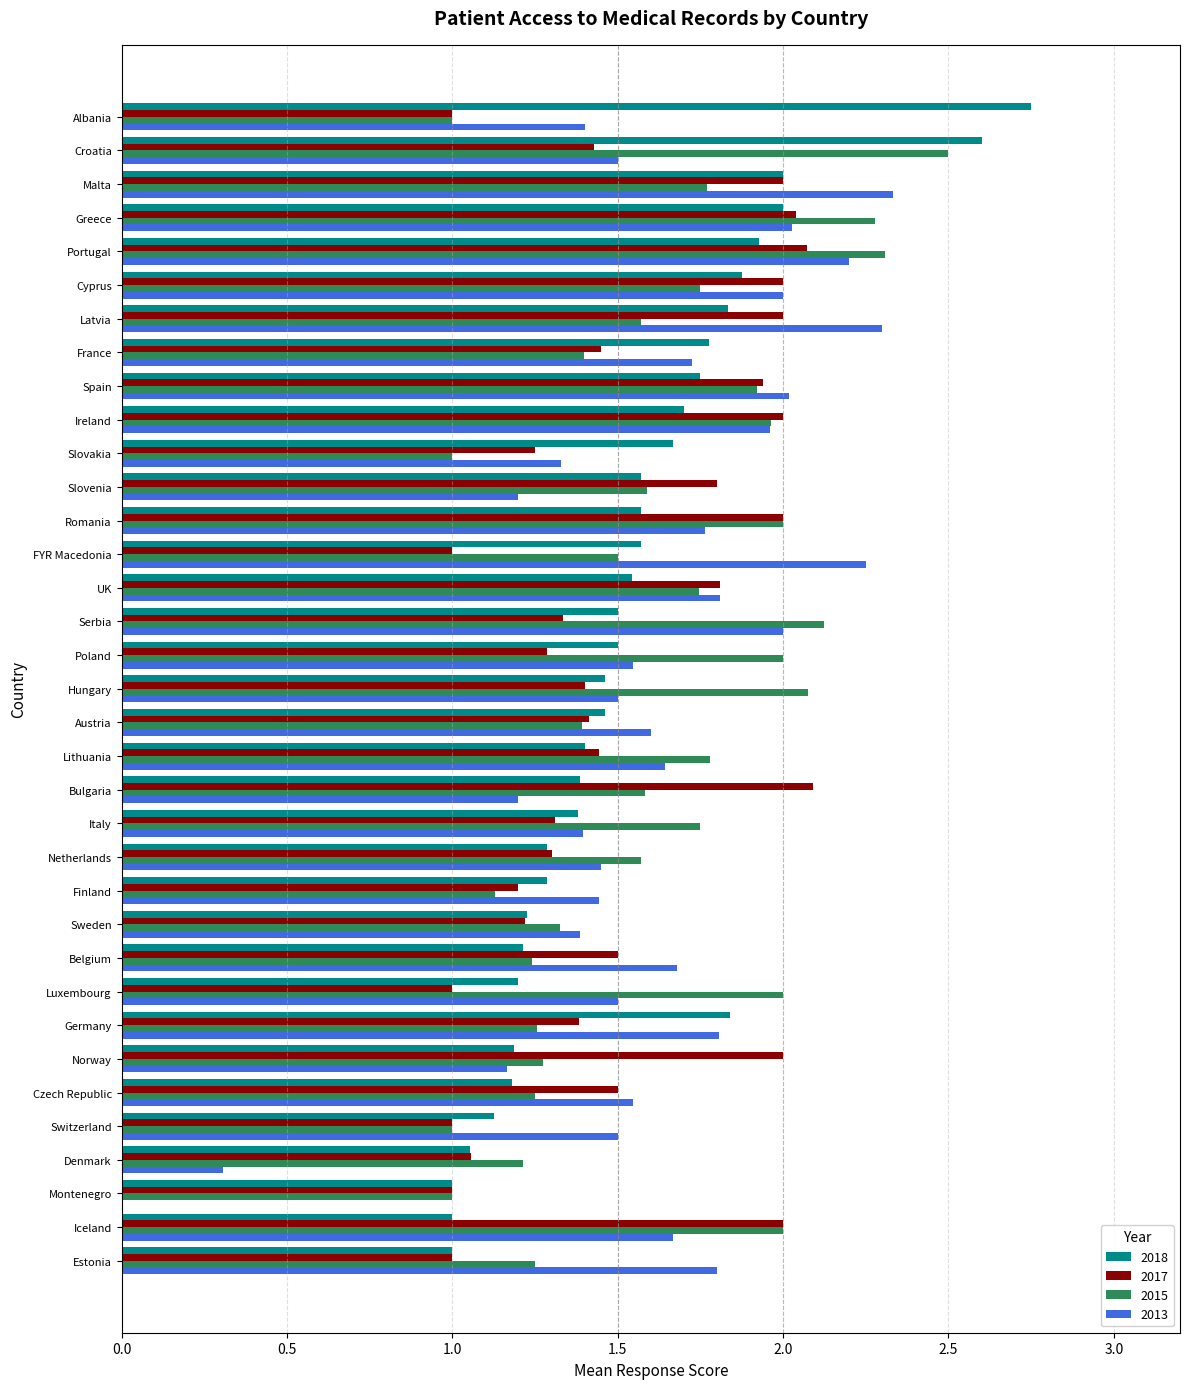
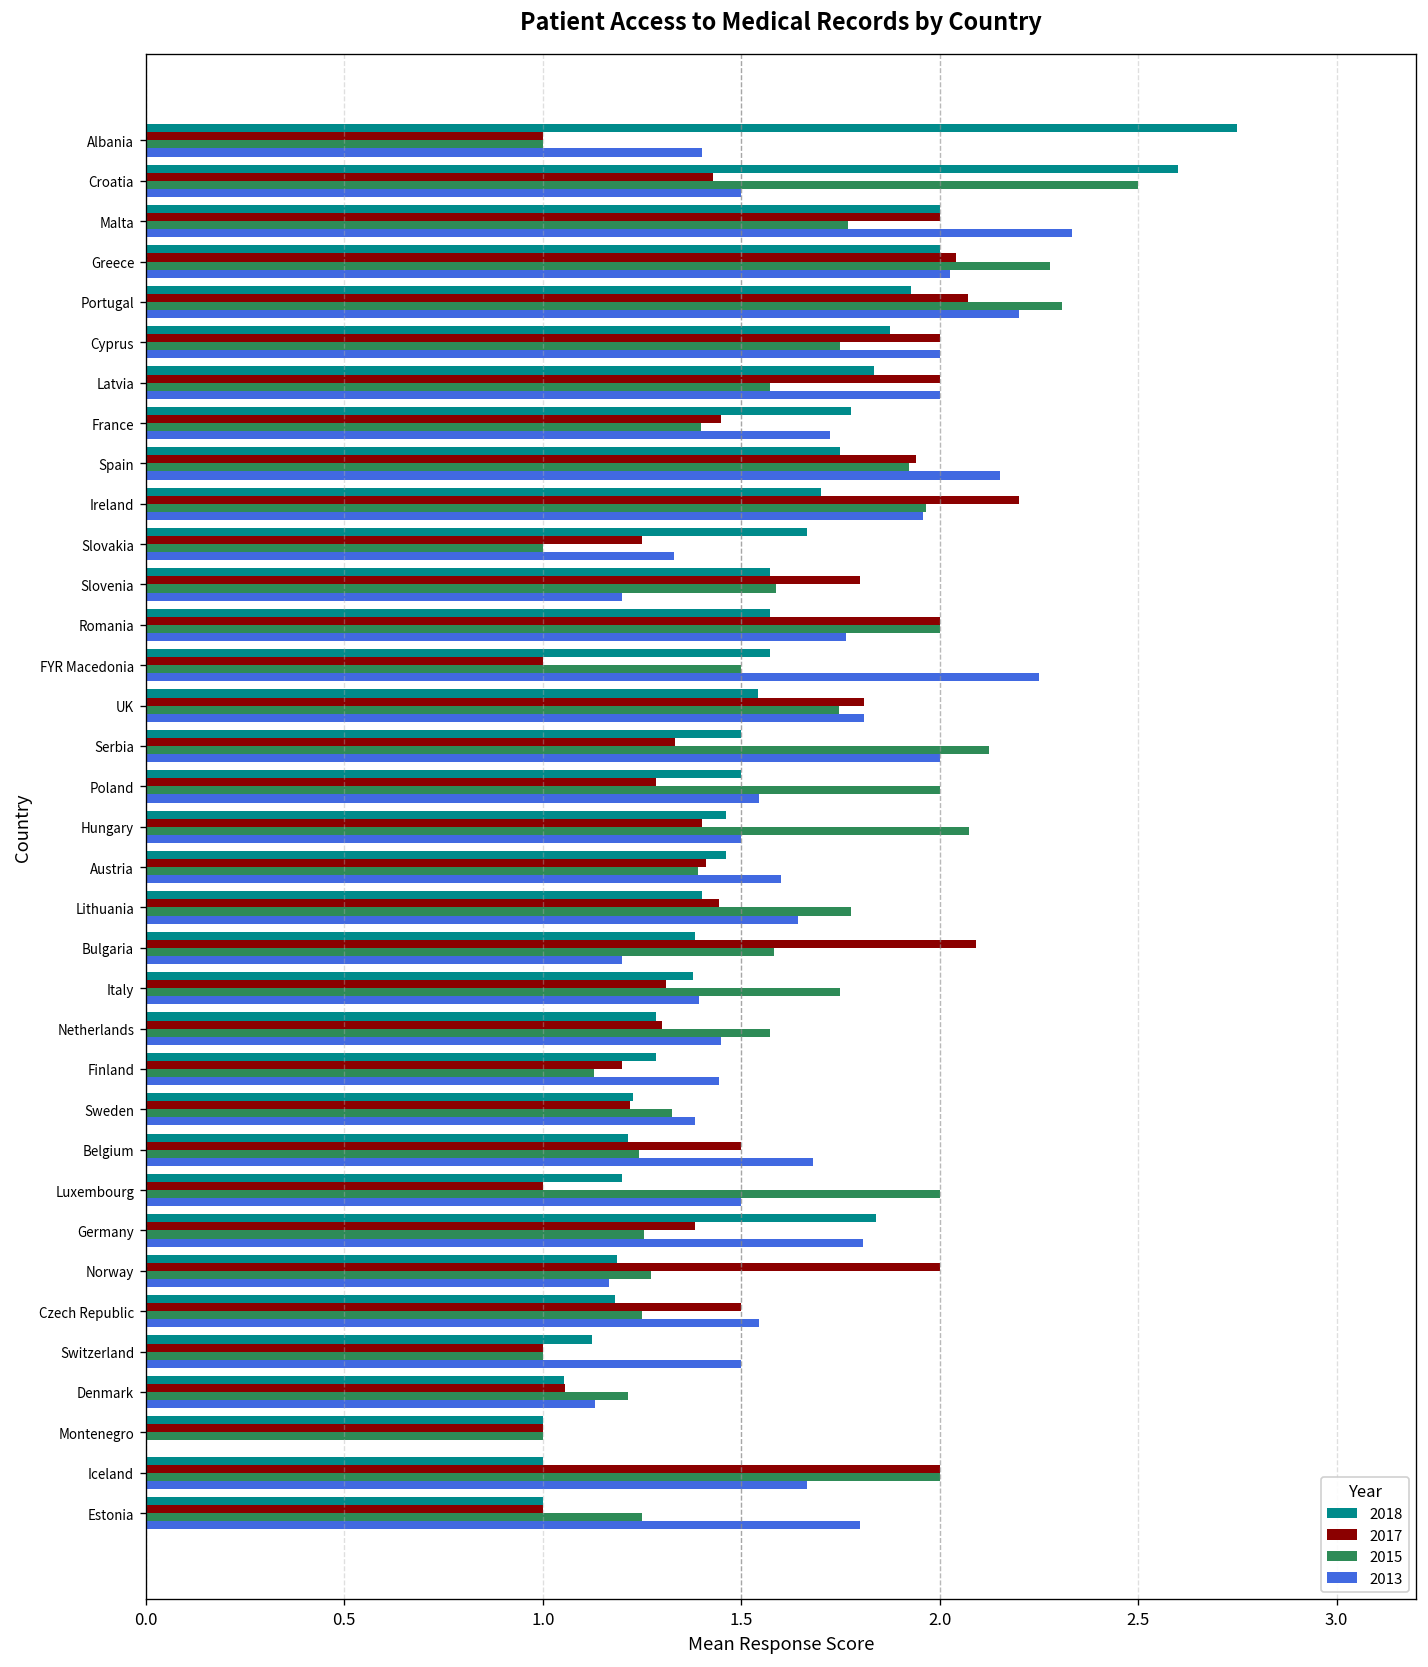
2013, Latvia: 2.3 -> 2.0
2013, Spain: 2.02 -> 2.15
2017, Ireland: 2.0 -> 2.2
2013, Denmark: 0.31 -> 1.13
